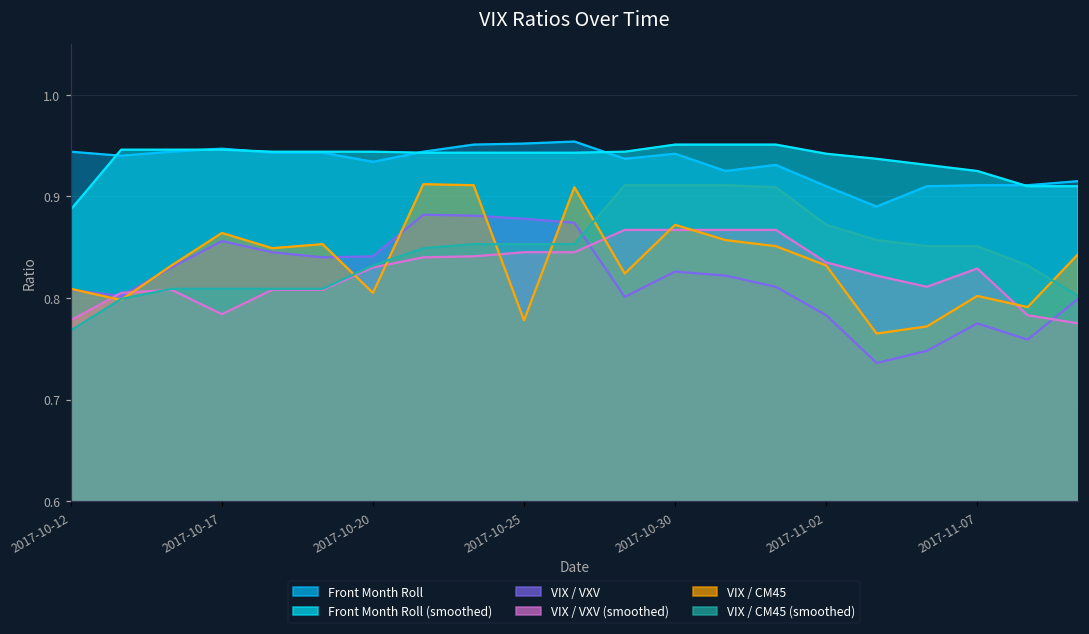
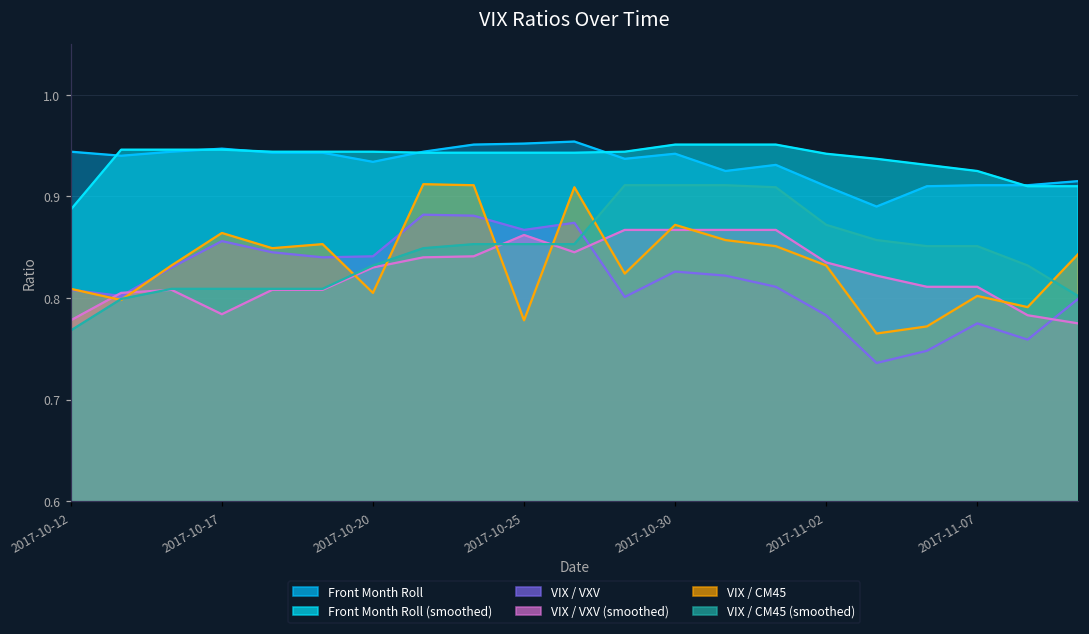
VIX / VXV, 2017-10-25: 0.88 -> 0.87
VIX / VXV (smoothed), 2017-10-25: 0.85 -> 0.86
VIX / VXV (smoothed), 2017-11-07: 0.83 -> 0.81
